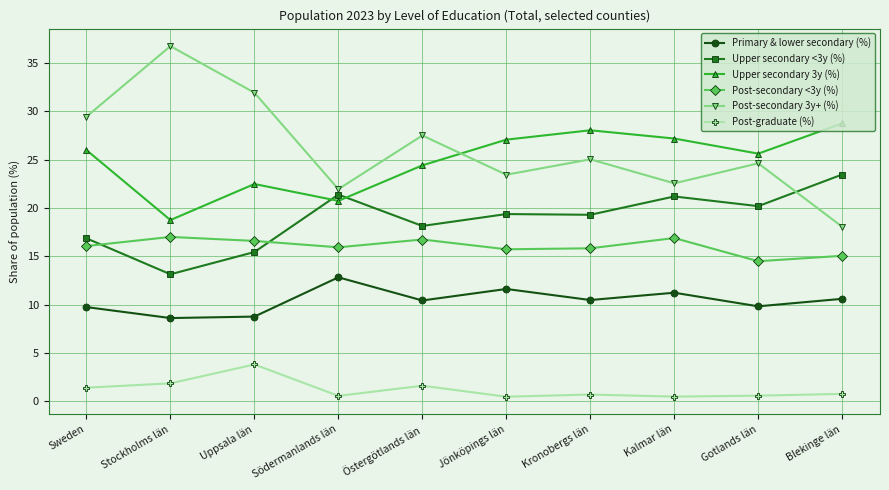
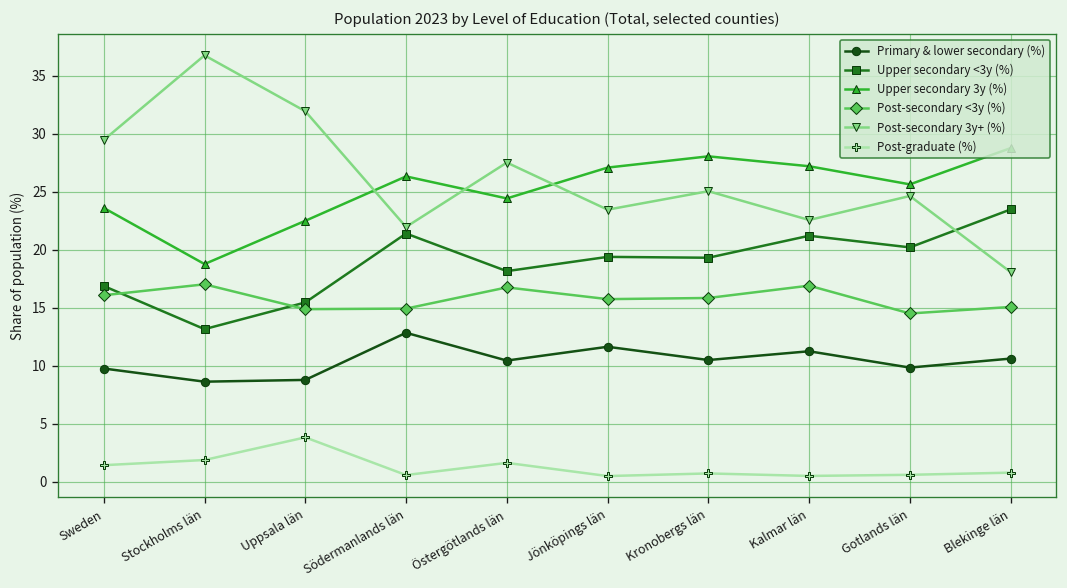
Upper secondary 3y (%), Sweden: 26 -> 24
Post-secondary <3y (%), Uppsala län: 17 -> 15
Upper secondary 3y (%), Södermanlands län: 21 -> 26
Post-secondary <3y (%), Södermanlands län: 16 -> 15
